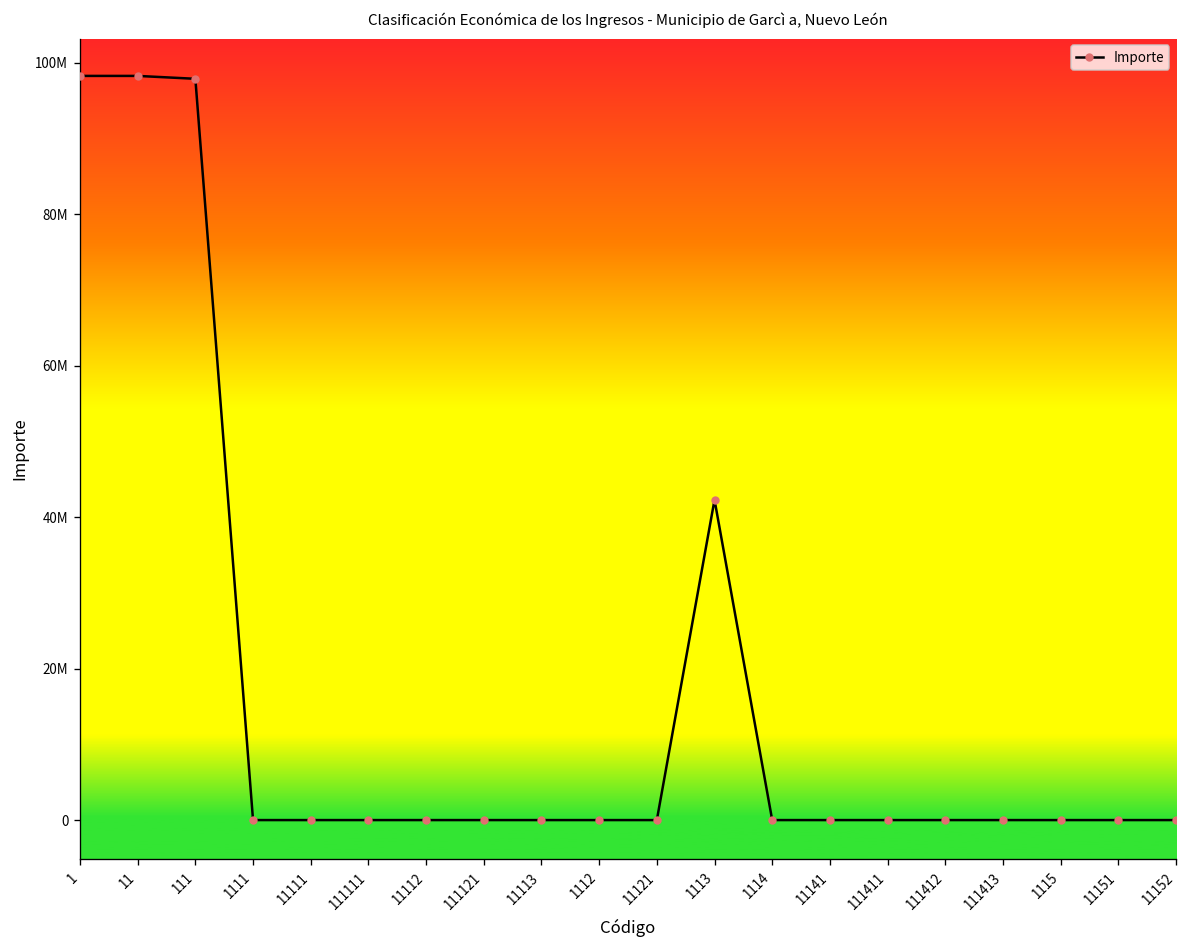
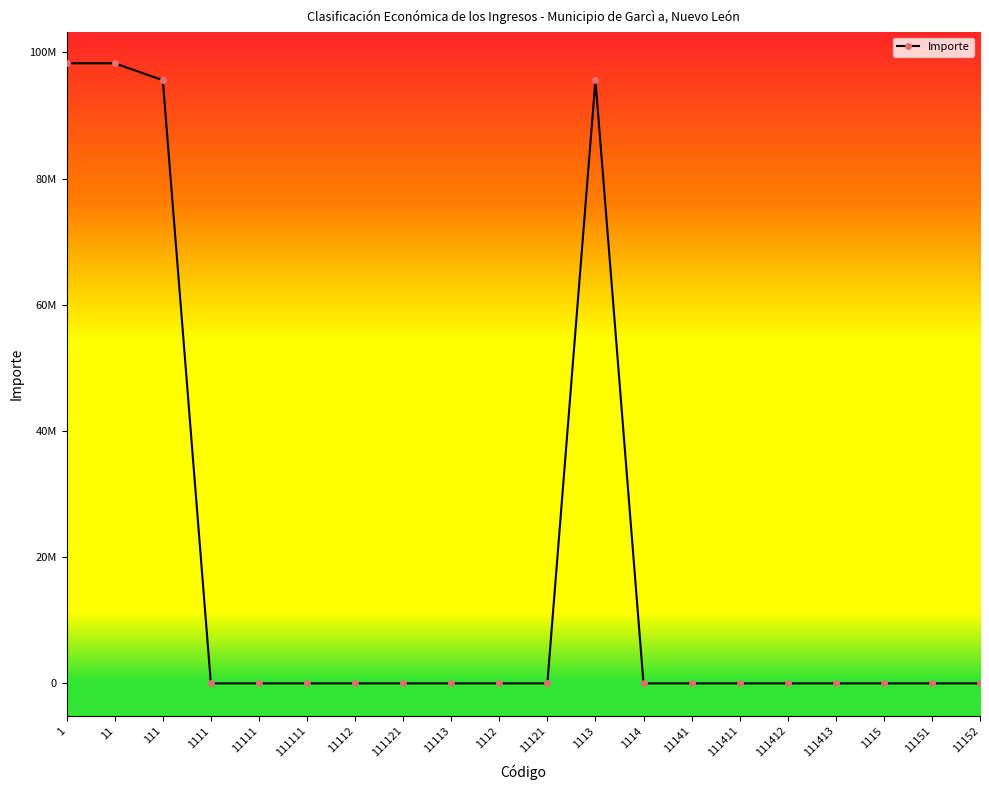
111: 98000000 -> 96000000
1113: 42000000 -> 96000000
